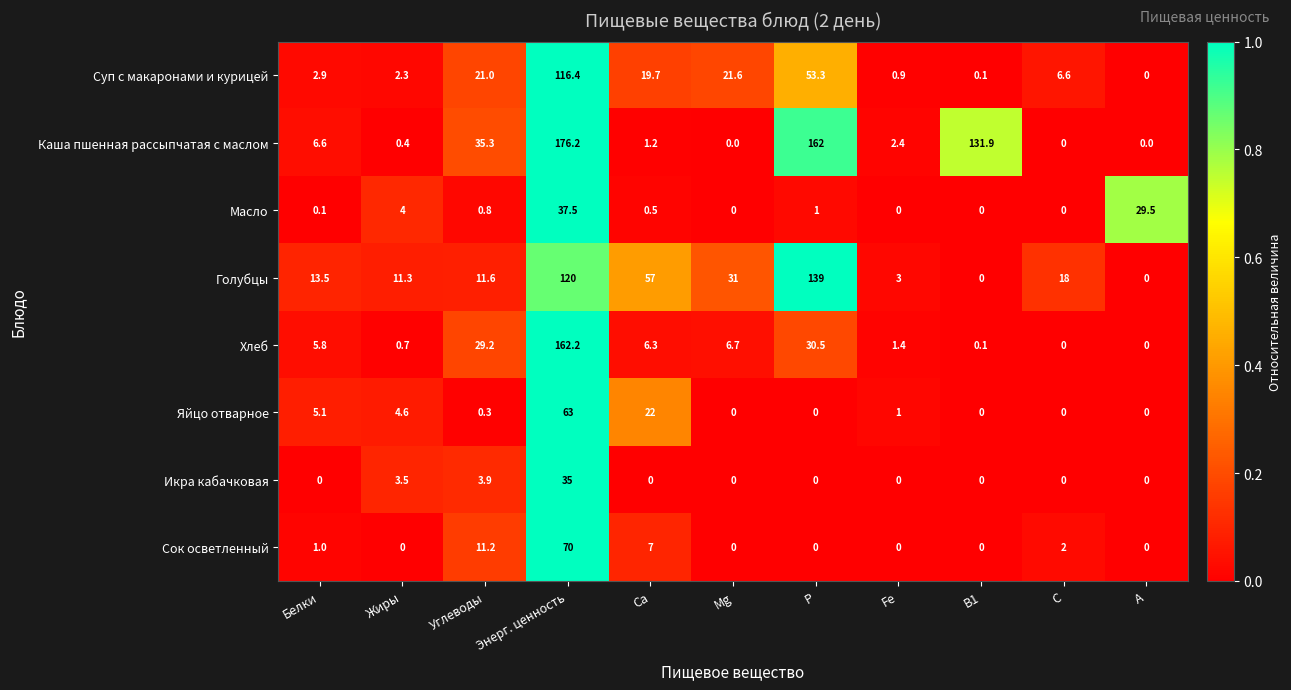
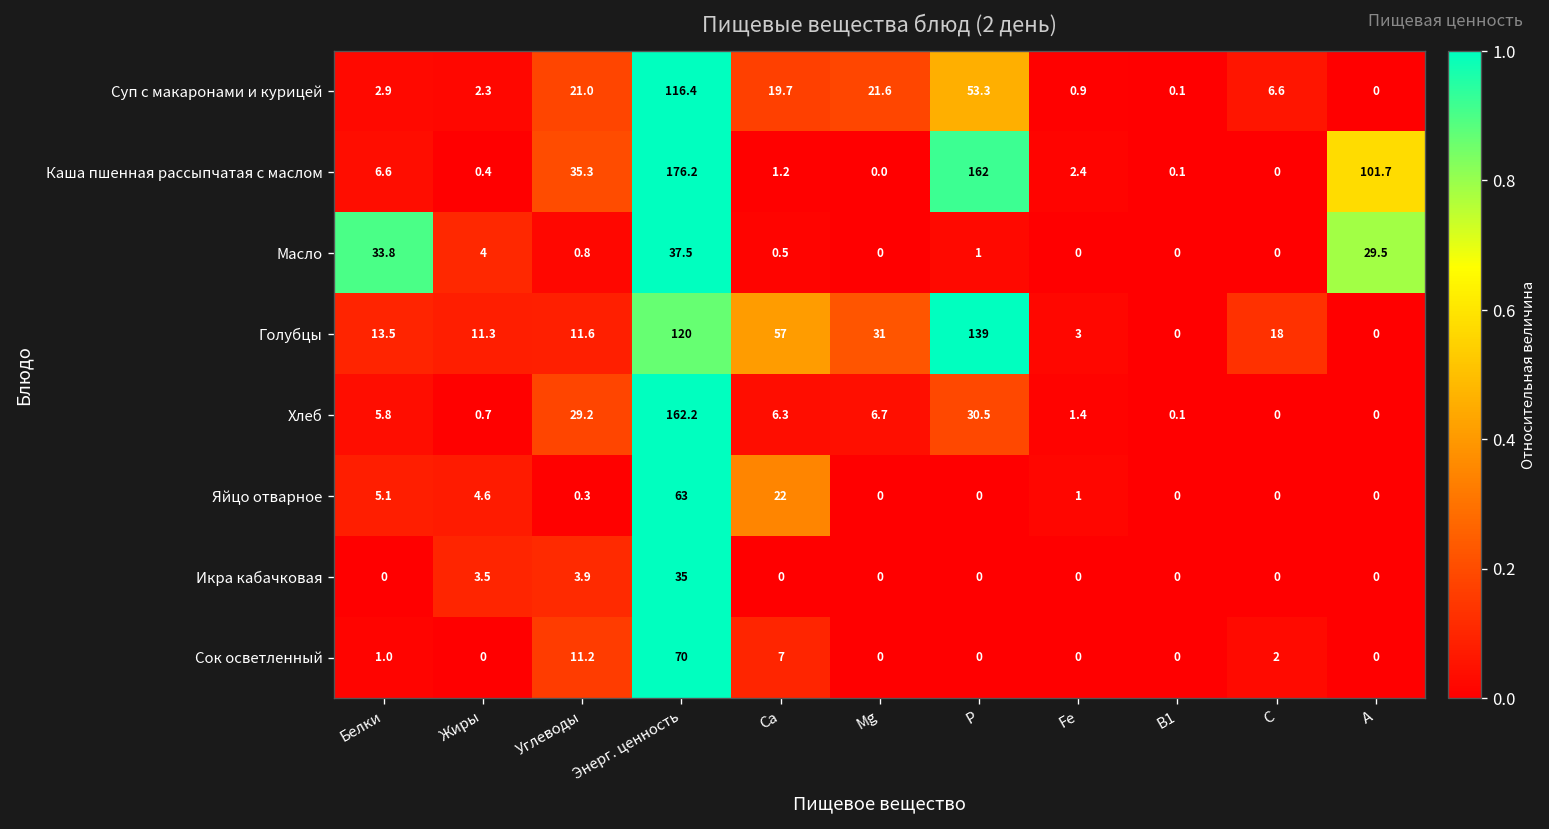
Каша пшенная рассыпчатая с маслом, В1: 131.9 -> 0.1
Каша пшенная рассыпчатая с маслом, А: 0.0 -> 101.7
Масло, Белки: 0.1 -> 33.8
